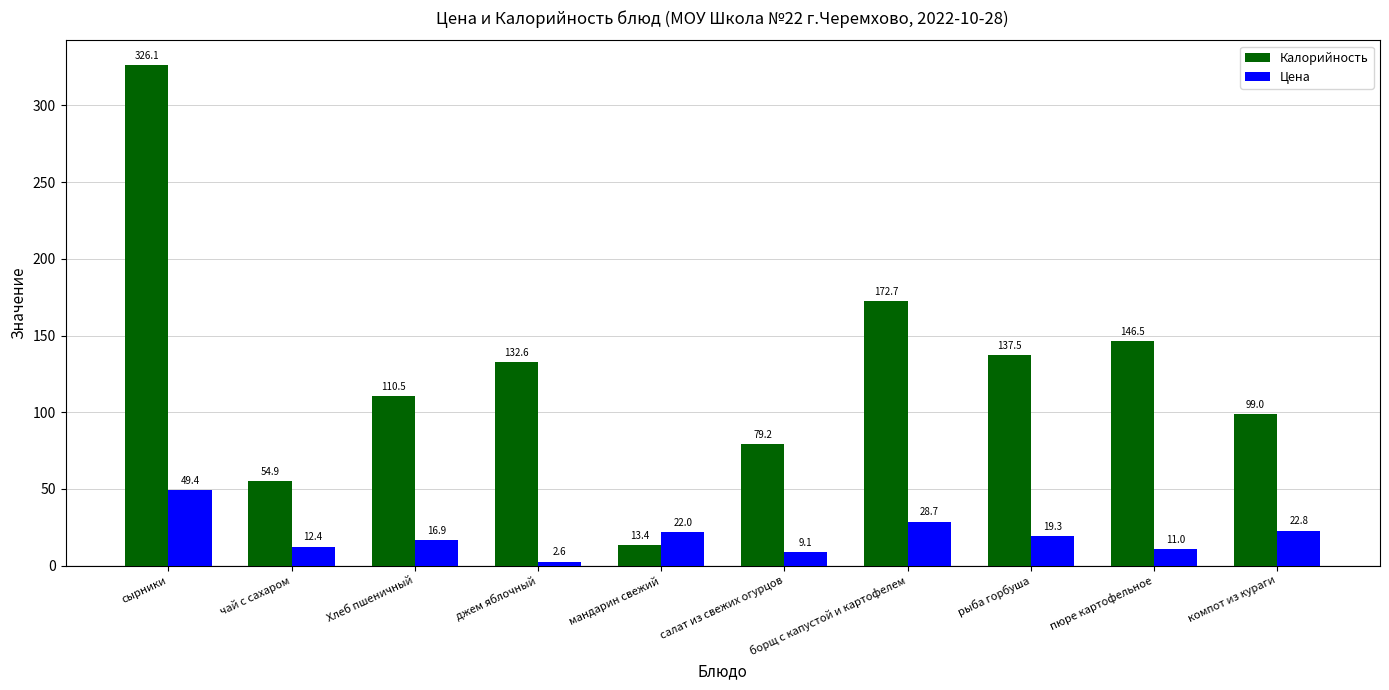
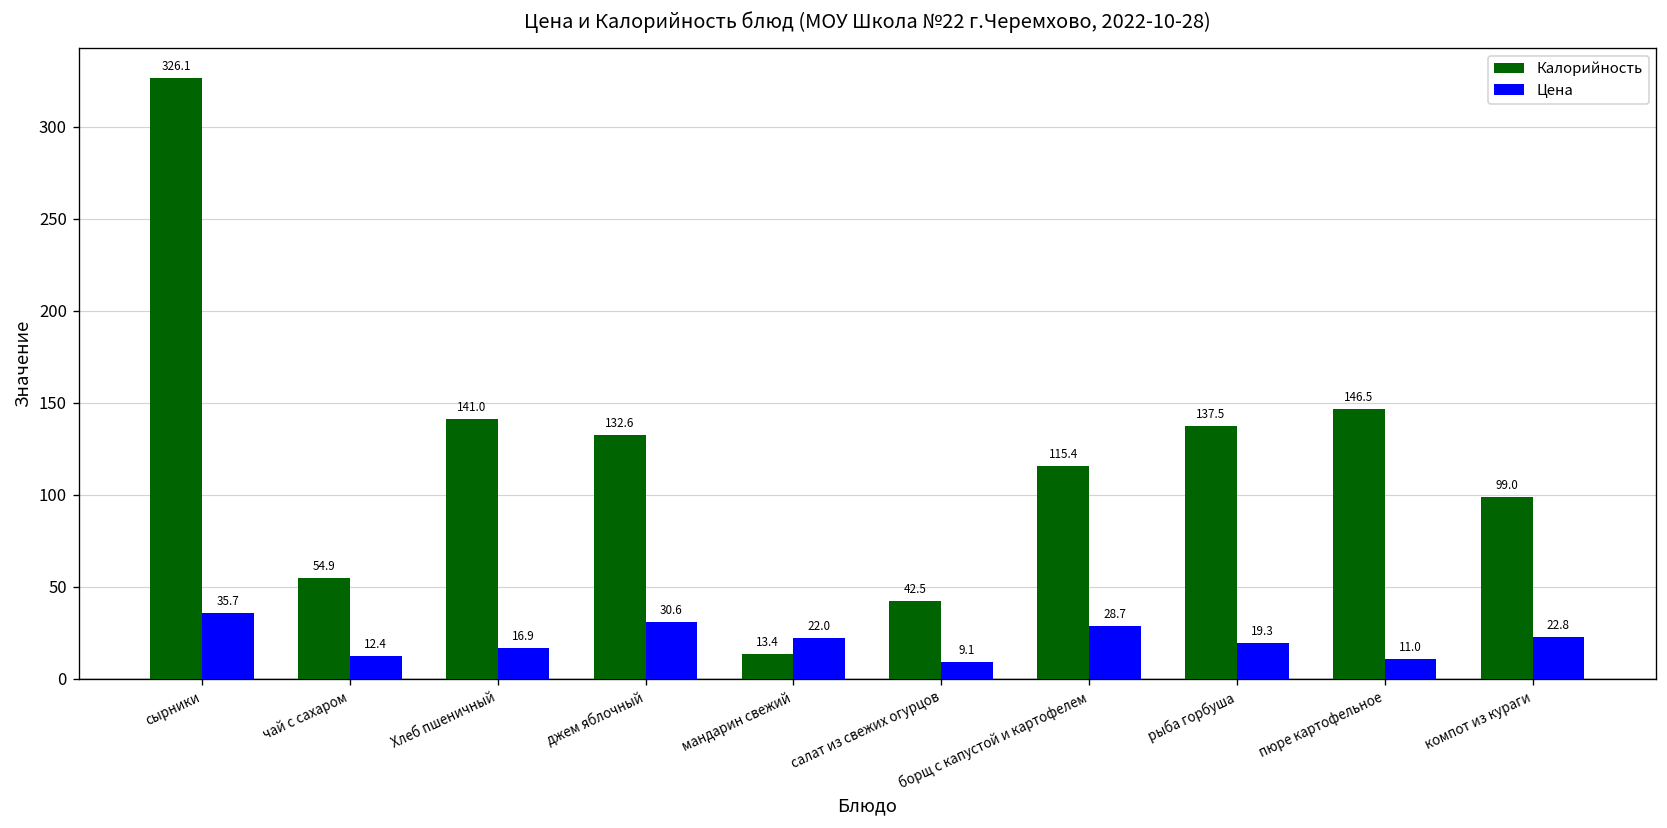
Цена, сырники: 49.4 -> 35.7
Калорийность, Хлеб пшеничный: 110.5 -> 141.0
Цена, джем яблочный: 2.6 -> 30.6
Калорийность, салат из свежих огурцов: 79.2 -> 42.5
Калорийность, борщ с капустой и картофелем: 172.7 -> 115.4
